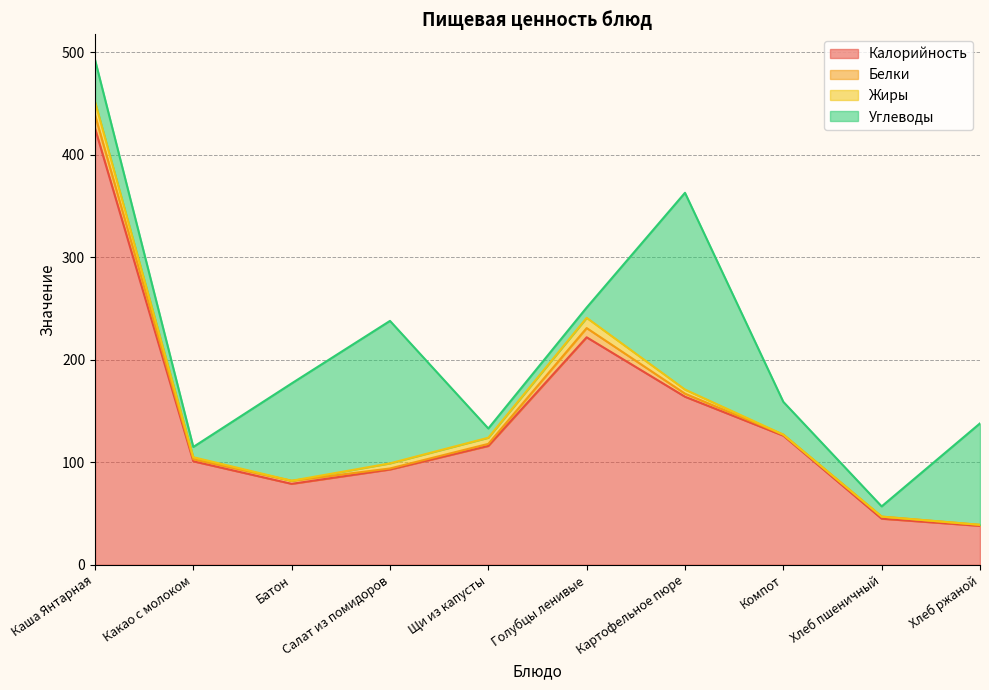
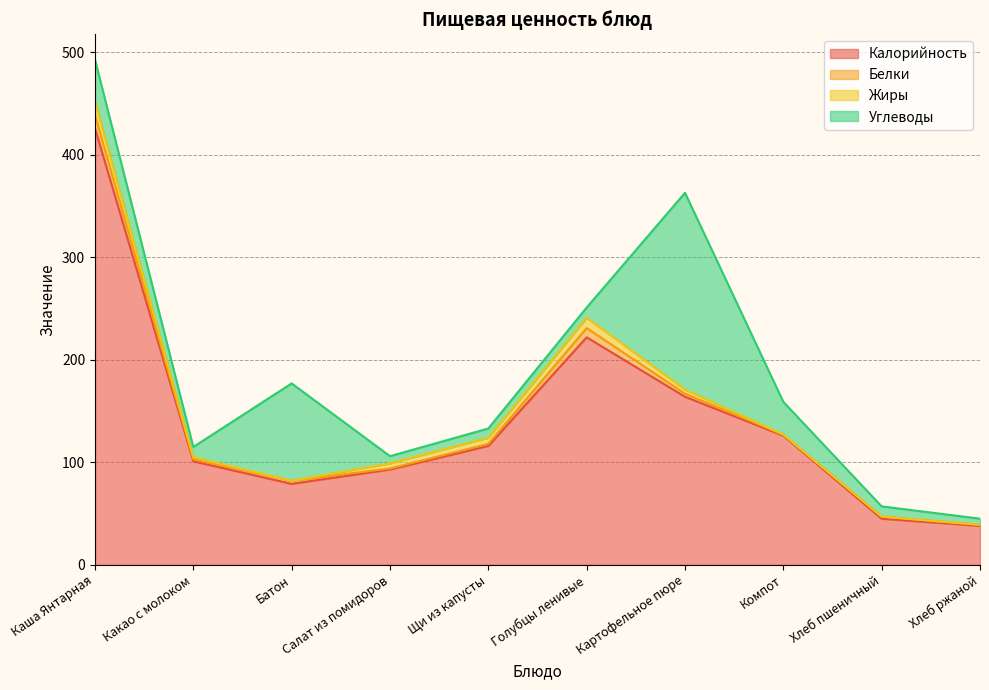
Углеводы, Салат из помидоров: 139 -> 7
Углеводы, Хлеб ржаной: 99 -> 6
